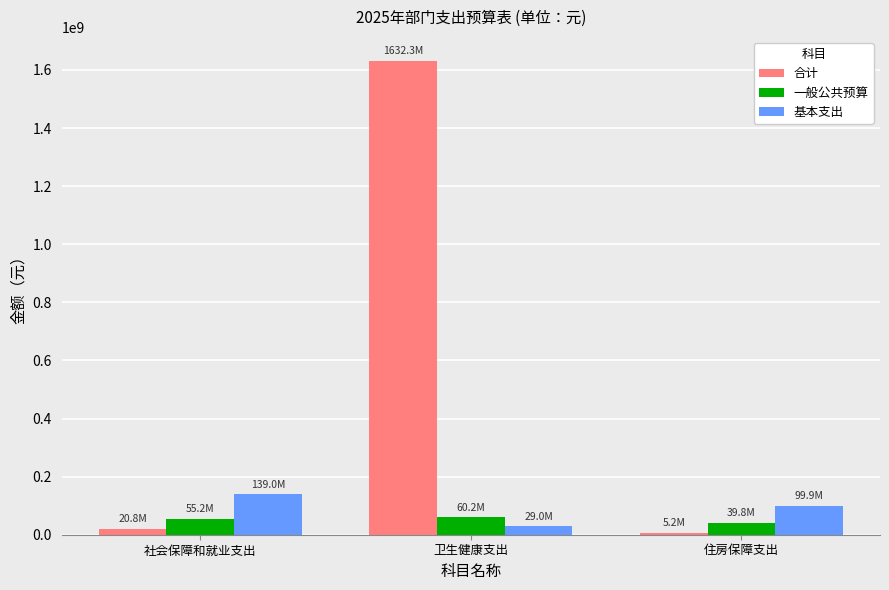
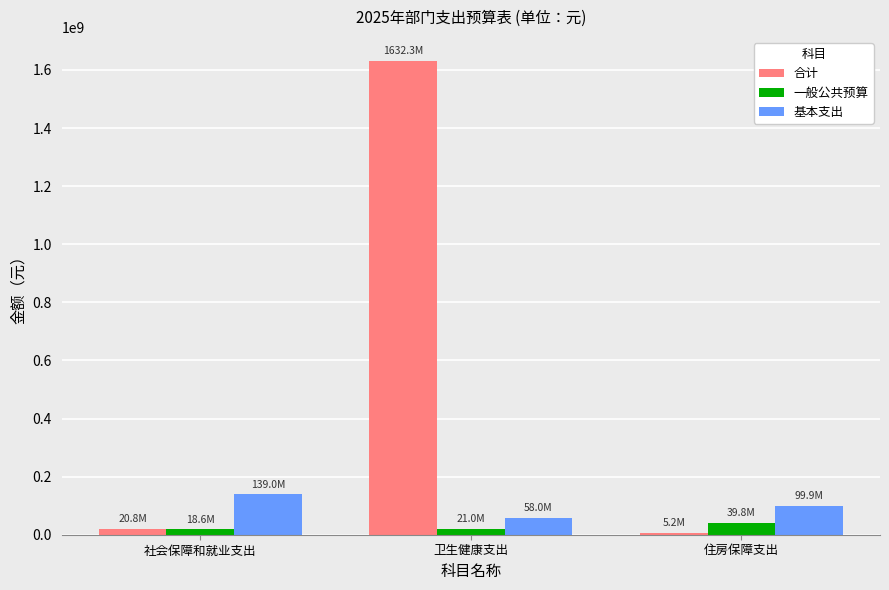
一般公共预算, 社会保障和就业支出: 55.2M -> 18.6M
一般公共预算, 卫生健康支出: 60.2M -> 21.0M
基本支出, 卫生健康支出: 29.0M -> 58.0M
